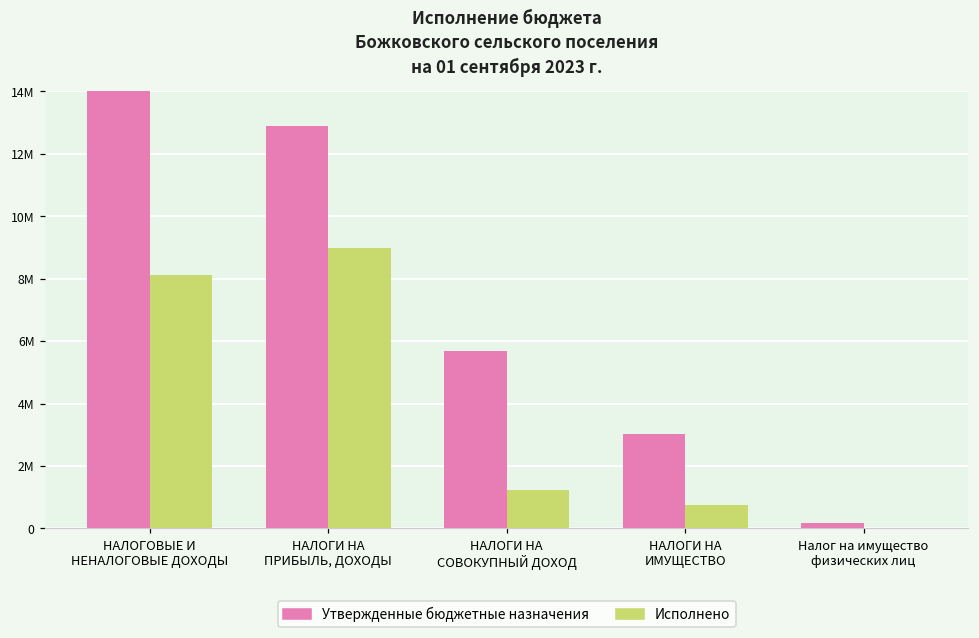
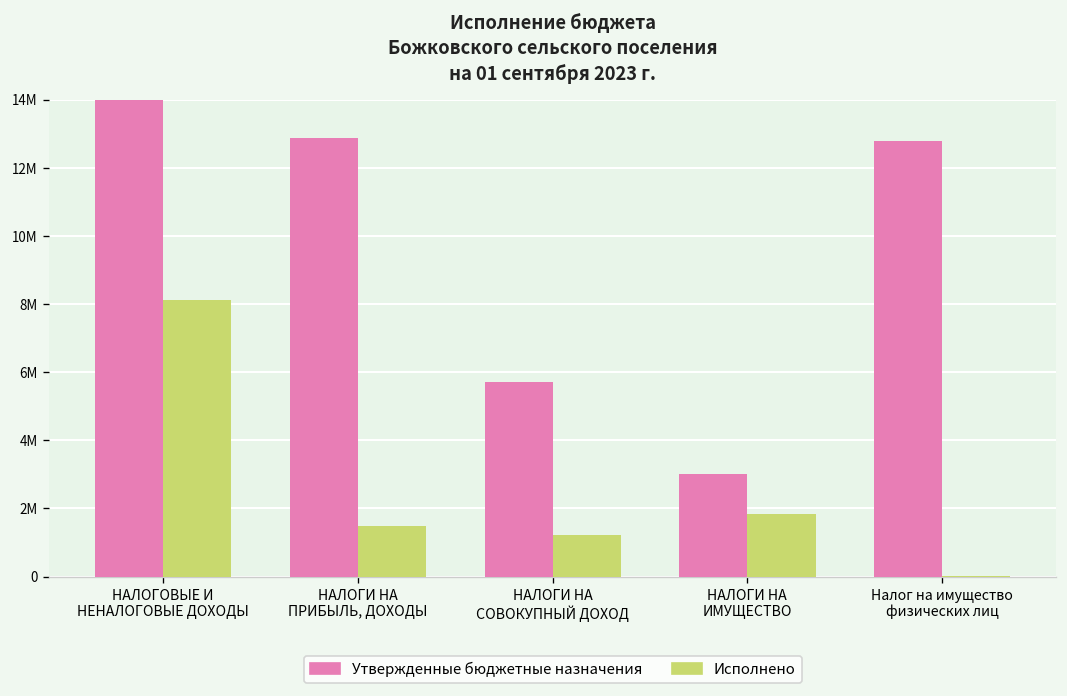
Исполнено, НАЛОГИ НА ПРИБЫЛЬ, ДОХОДЫ: 9000000 -> 1500000
Исполнено, НАЛОГИ НА ИМУЩЕСТВО: 700000 -> 1800000
Утвержденные бюджетные назначения, Налог на имущество физических лиц: 200000 -> 12800000
